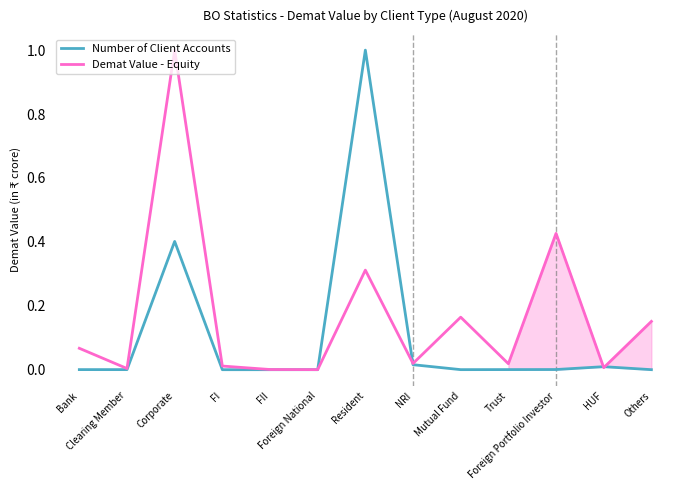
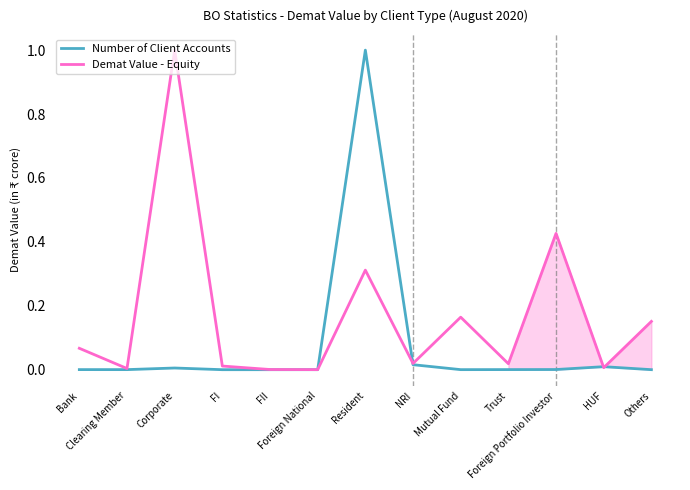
Number of Client Accounts, Corporate: 0.40 -> 0.01
